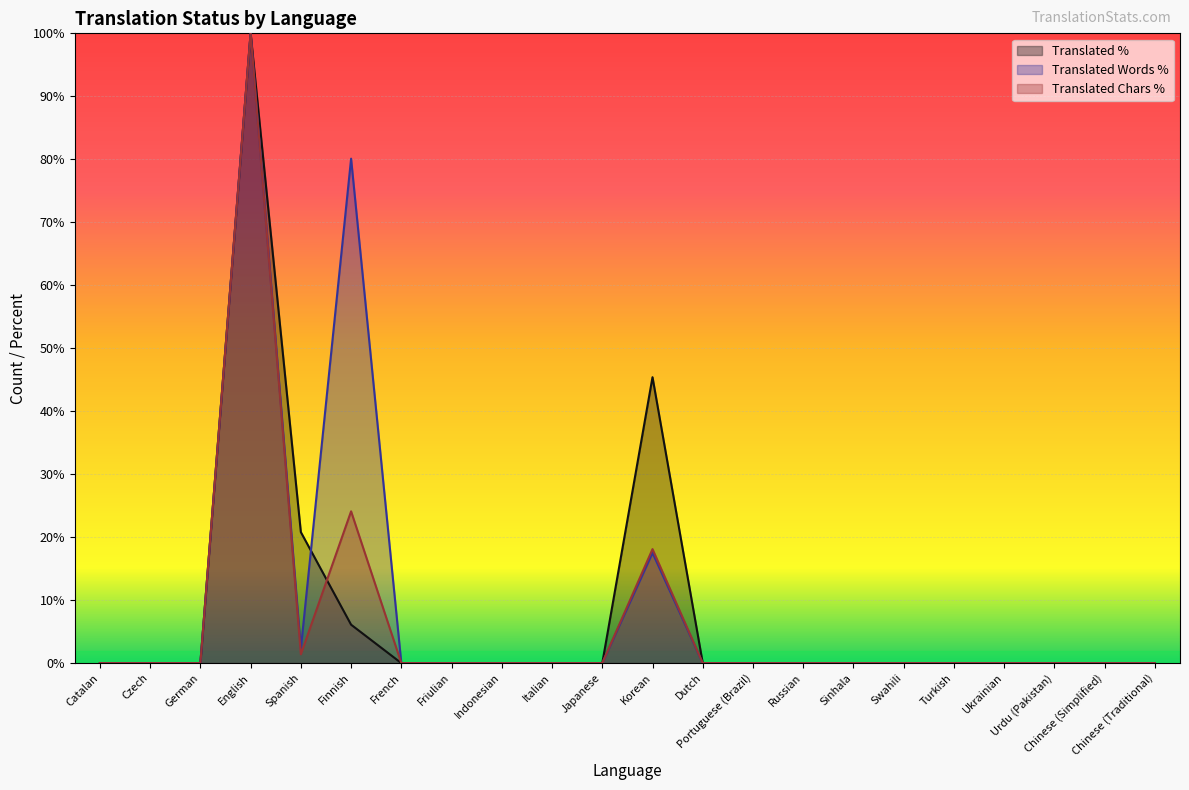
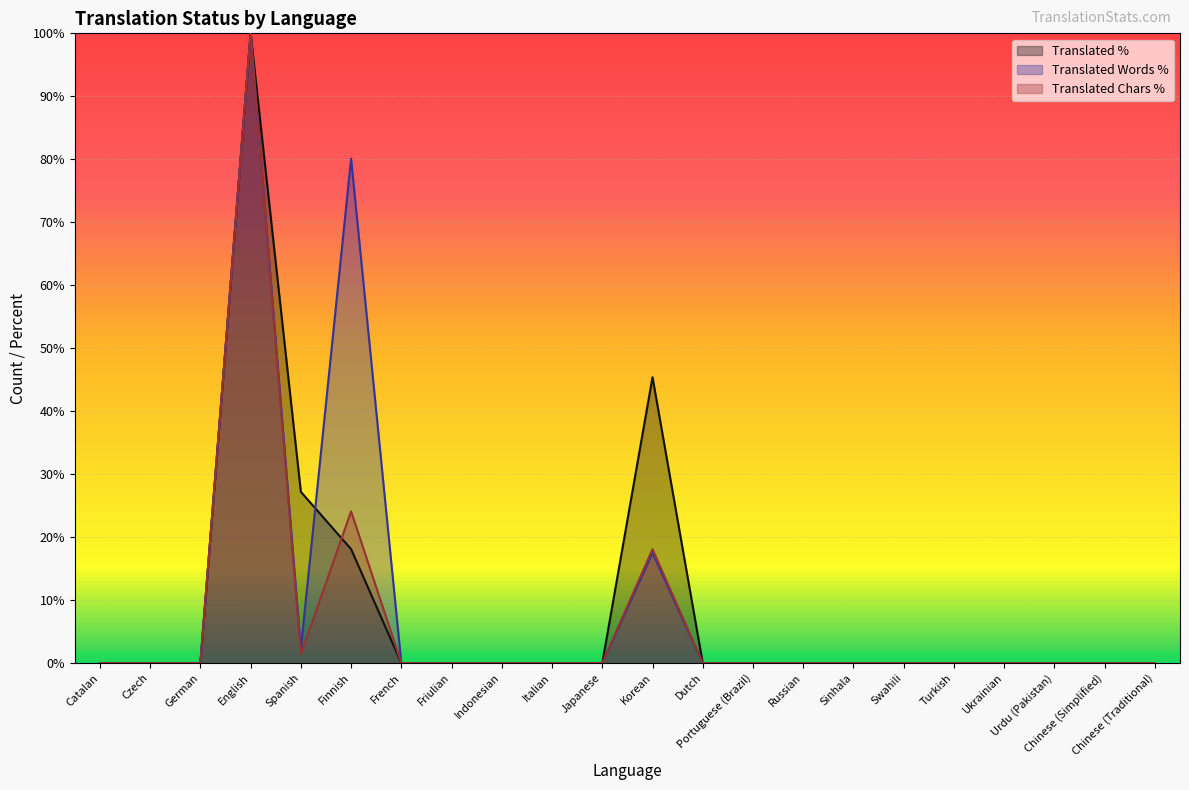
Translated %, Spanish: 21% -> 27%
Translated %, Finnish: 6% -> 18%
